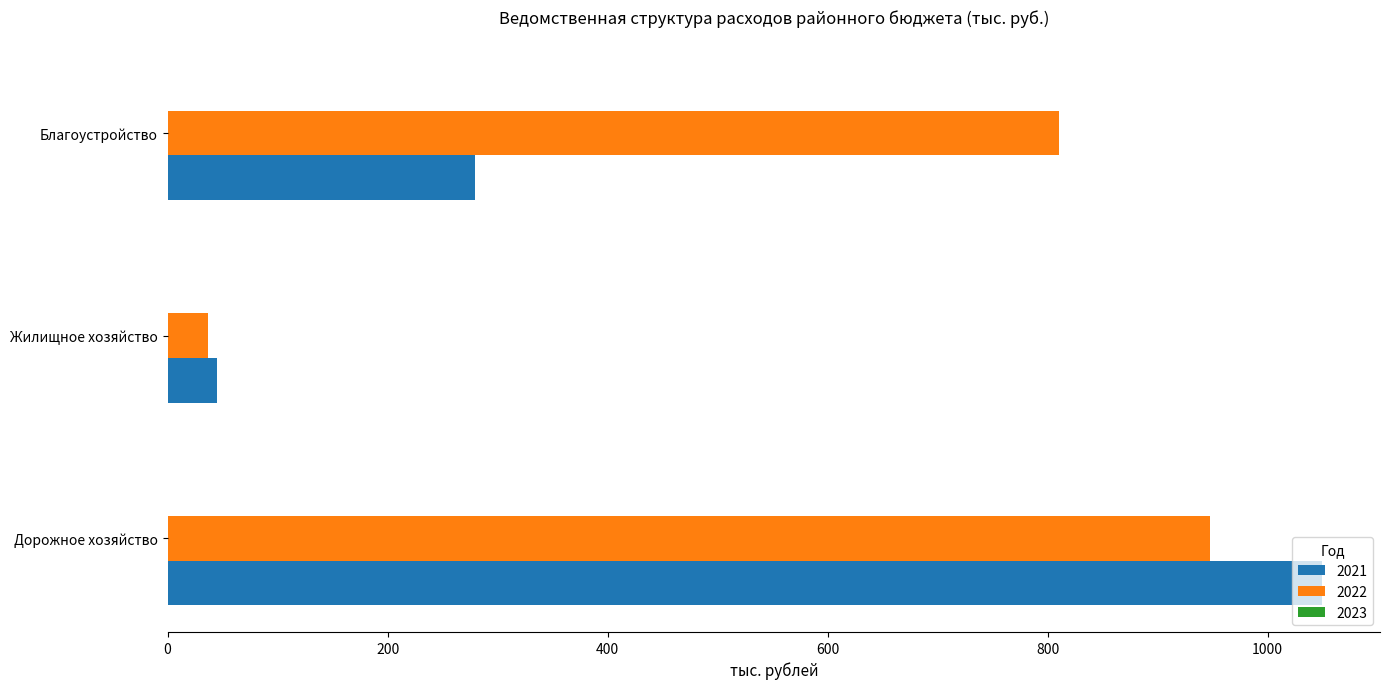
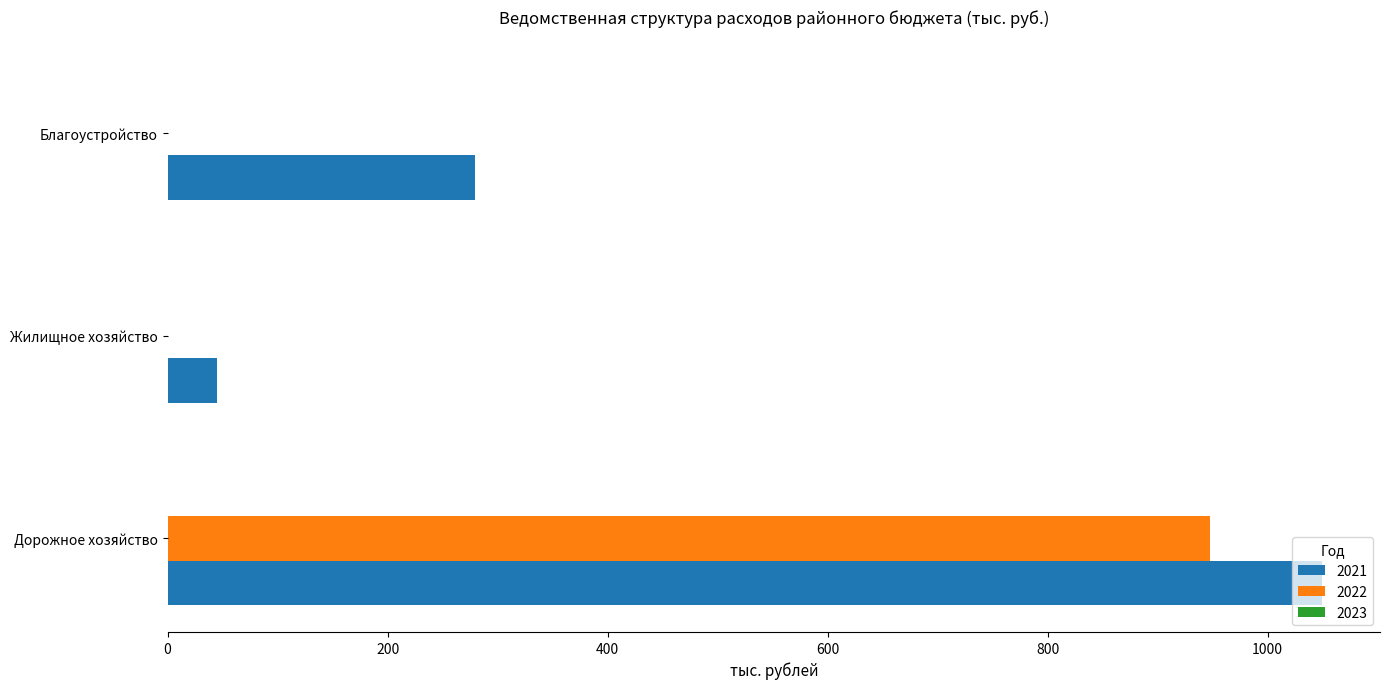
2022, Благоустройство: 811 -> 0
2022, Жилищное хозяйство: 37 -> 0
